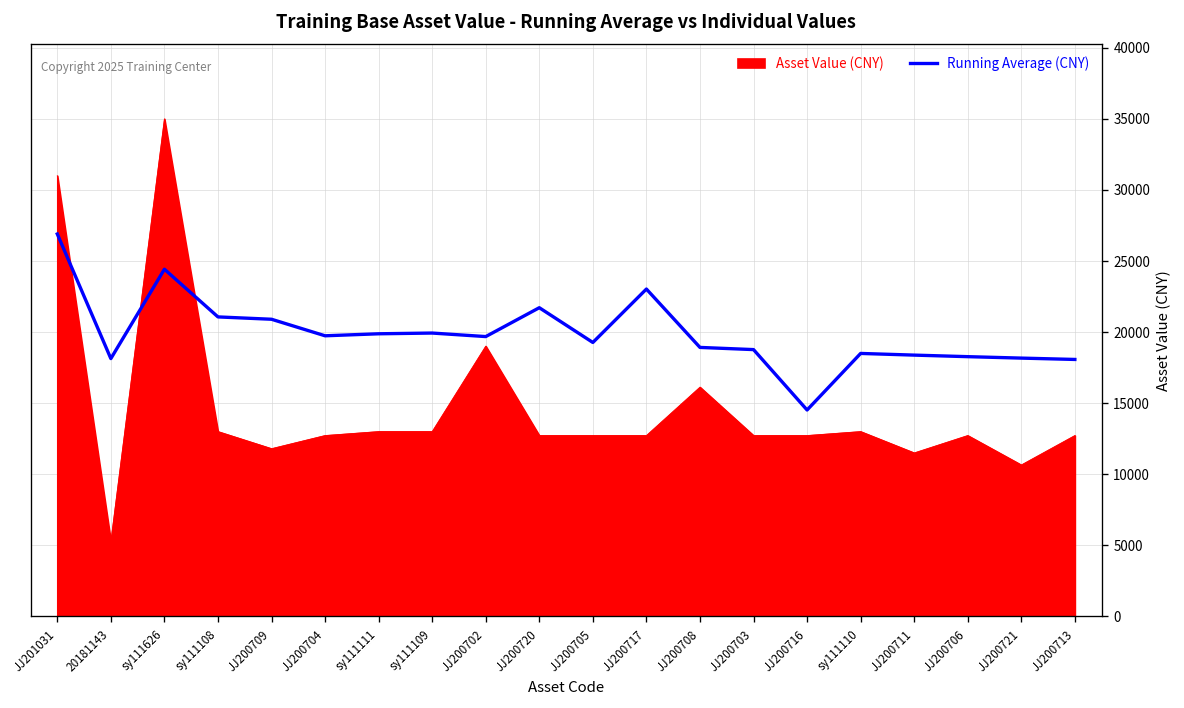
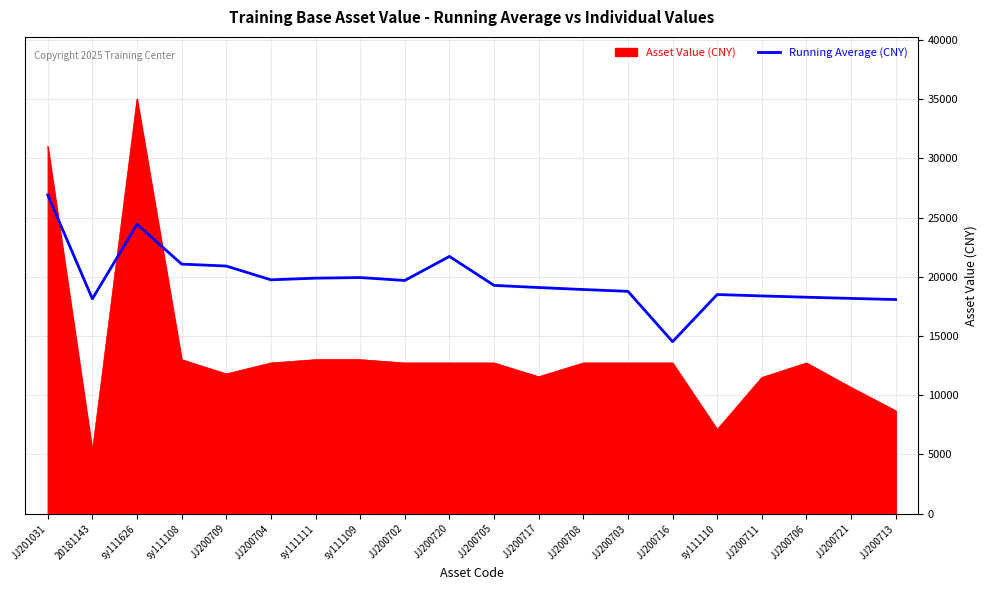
Asset Value (CNY), JJ200702: 19000 -> 12700
Asset Value (CNY), JJ200717: 12700 -> 11600
Running Average (CNY), JJ200717: 23000 -> 19100
Asset Value (CNY), JJ200708: 16100 -> 12700
Asset Value (CNY), sy111110: 13000 -> 7100
Asset Value (CNY), JJ200713: 12700 -> 8700
